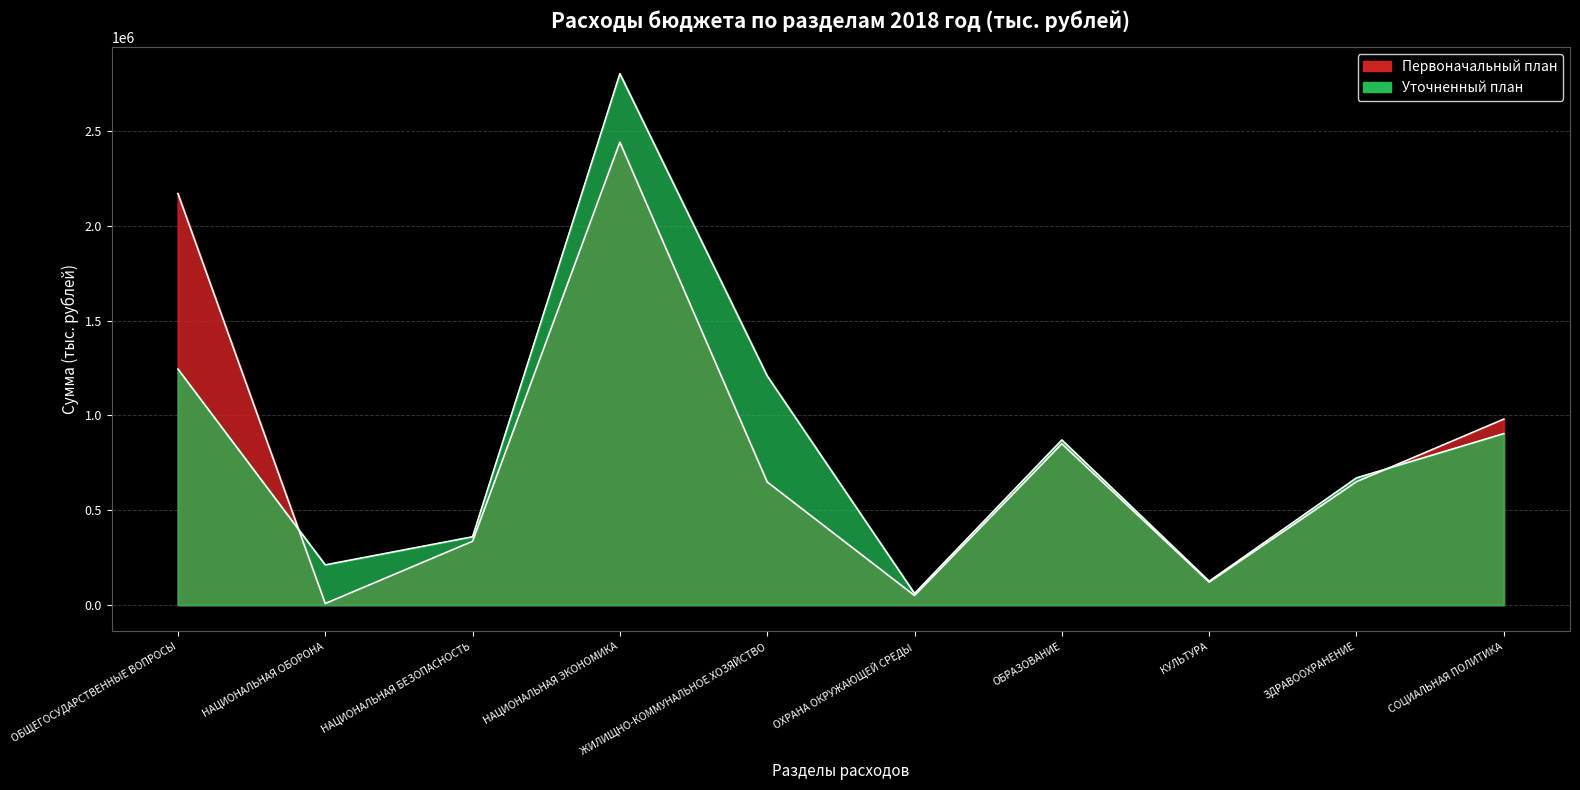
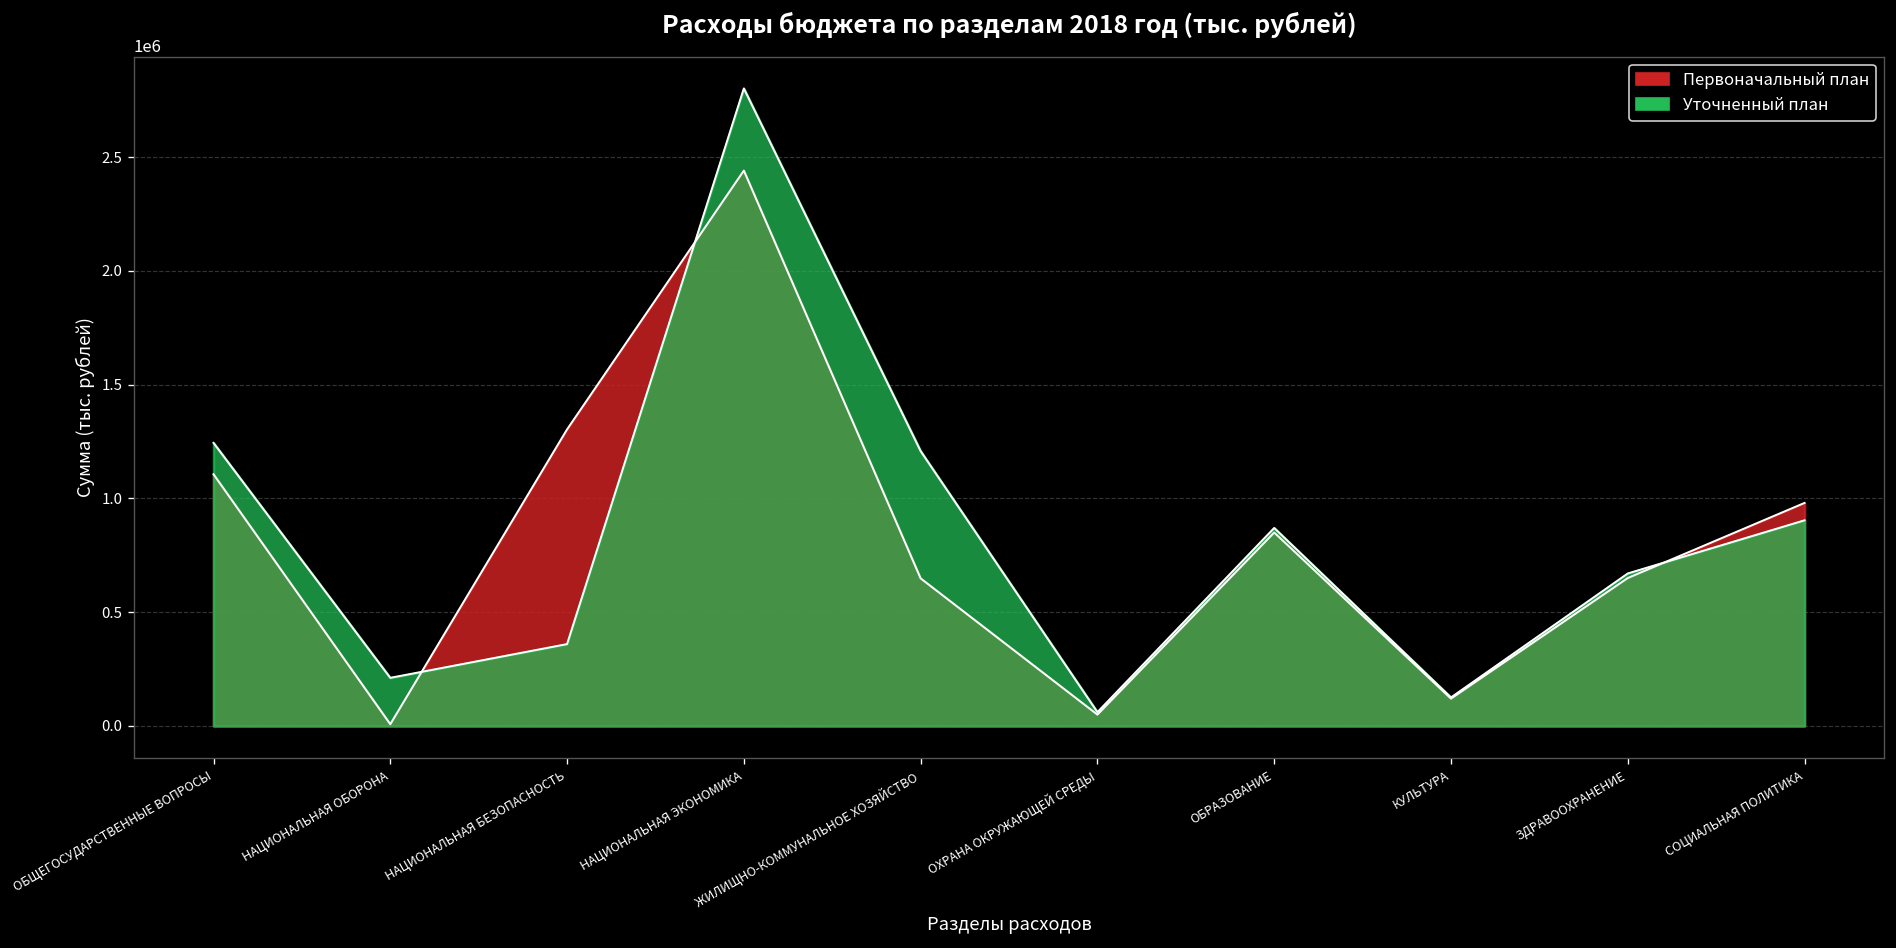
Первоначальный план, ОБЩЕГОСУДАРСТВЕННЫЕ ВОПРОСЫ: 2170000 -> 1110000
Первоначальный план, НАЦИОНАЛЬНАЯ БЕЗОПАСНОСТЬ: 340000 -> 1300000
